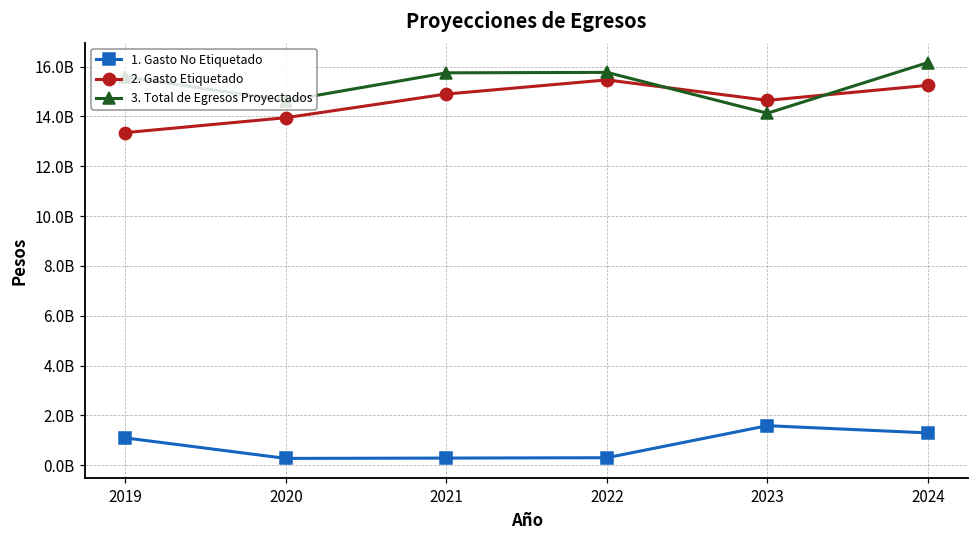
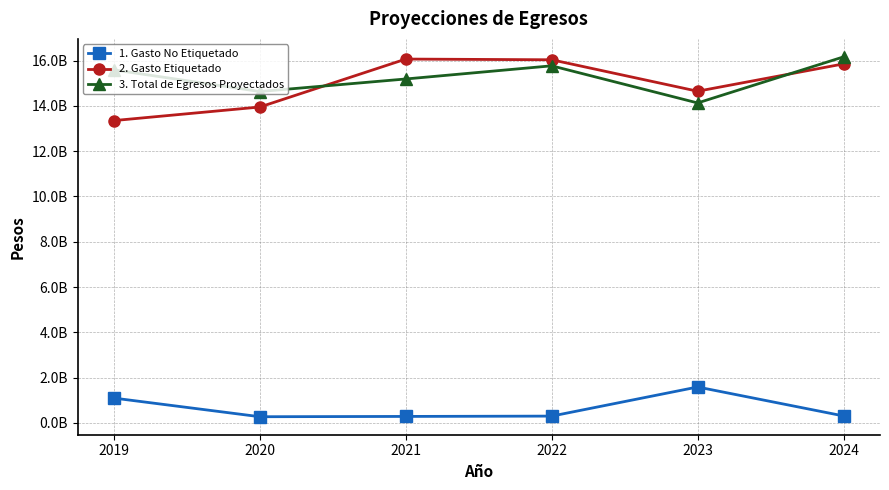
2. Gasto Etiquetado, 2021: 14900000000 -> 16100000000
3. Total de Egresos Proyectados, 2021: 15700000000 -> 15200000000
2. Gasto Etiquetado, 2022: 15500000000 -> 16000000000
1. Gasto No Etiquetado, 2024: 1300000000 -> 300000000
2. Gasto Etiquetado, 2024: 15200000000 -> 15900000000
